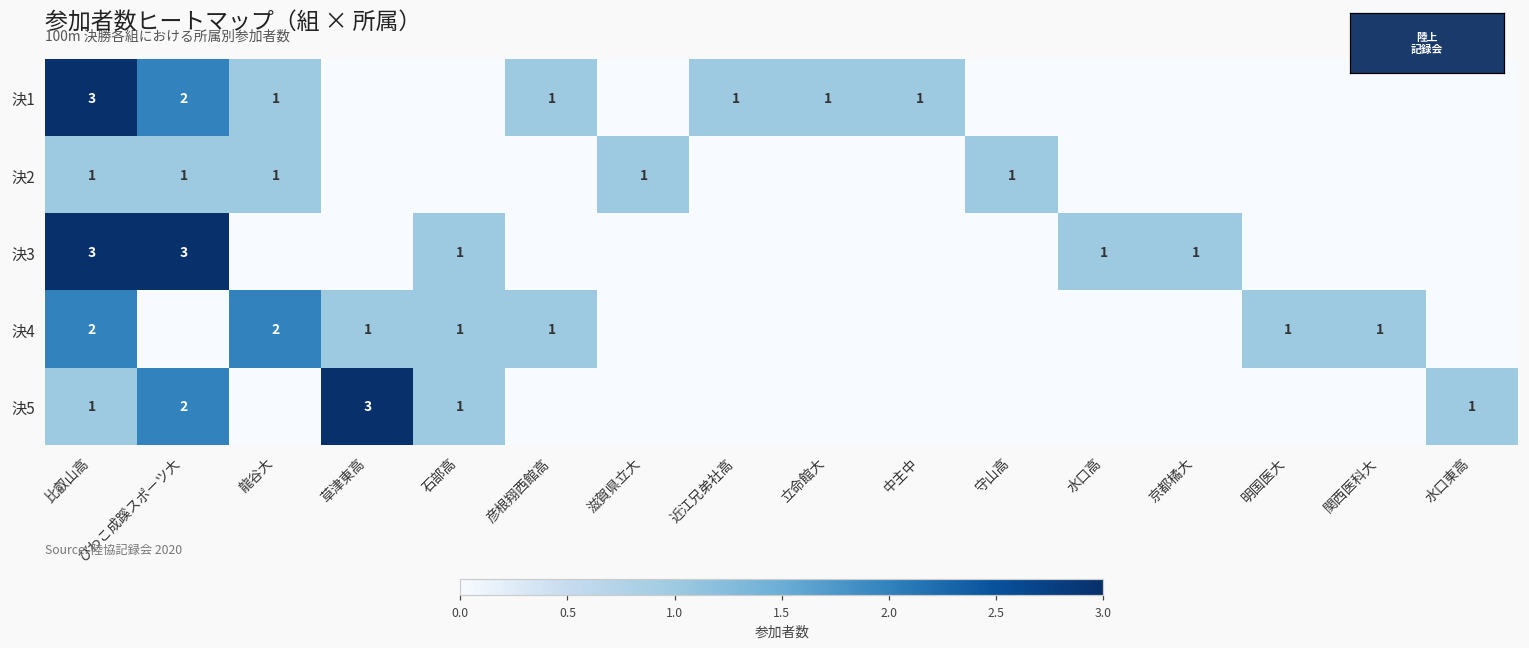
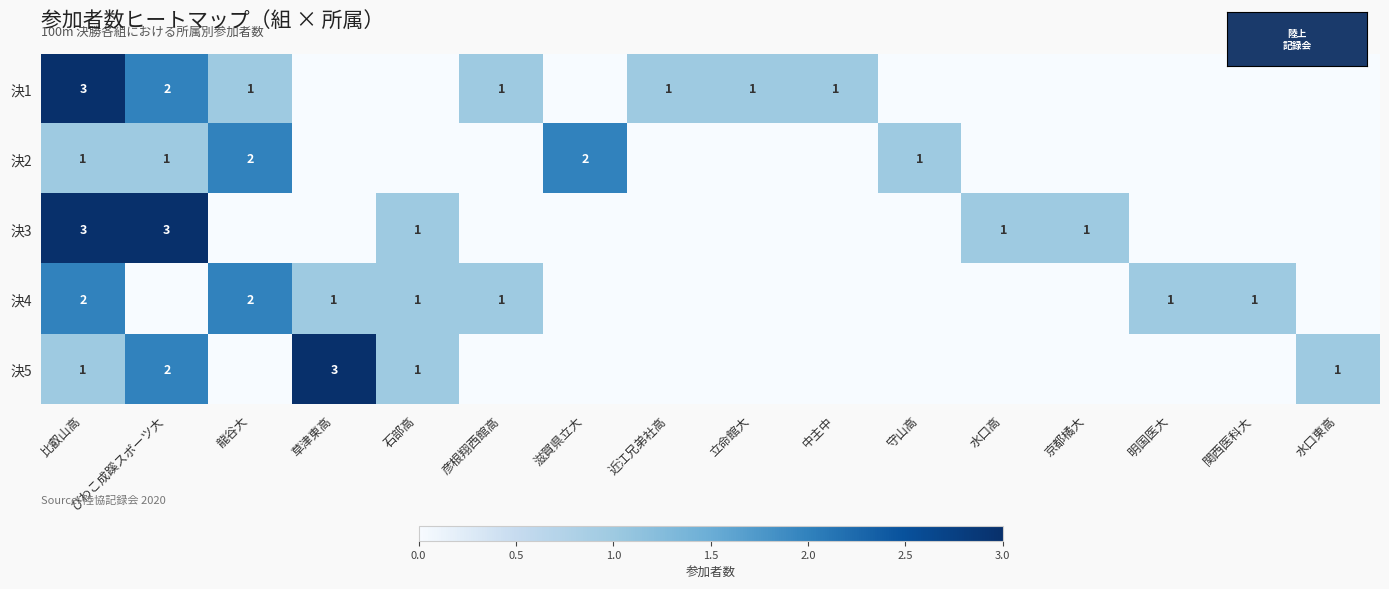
決2, 龍谷大: 1 -> 2
決2, 滋賀県立大: 1 -> 2
